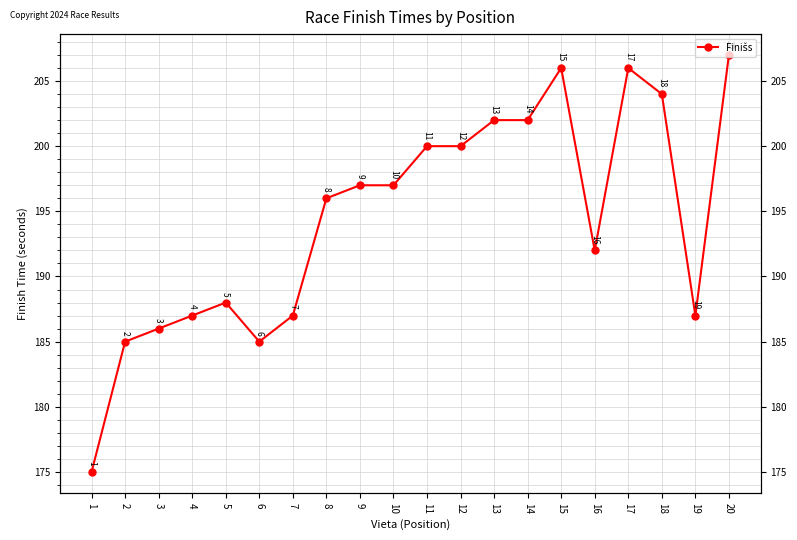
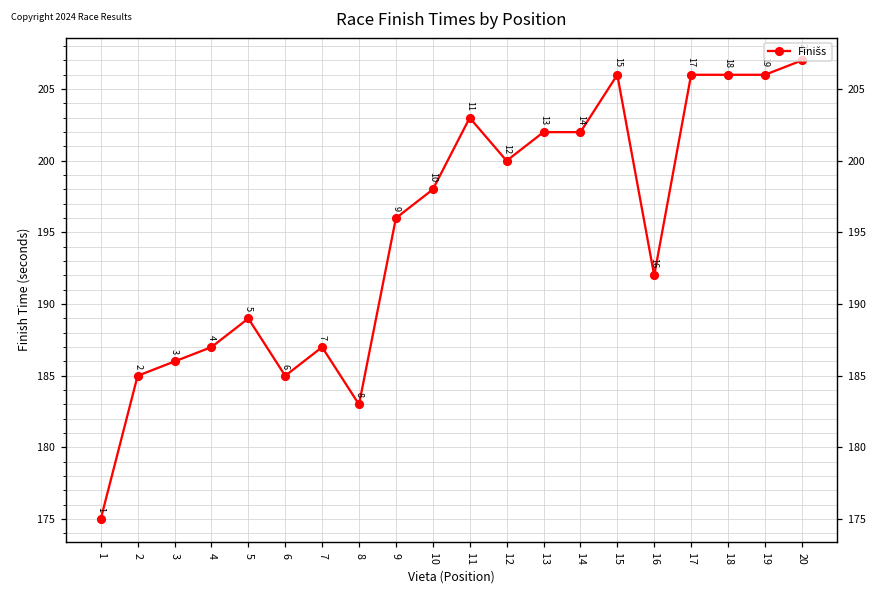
5: 188 -> 189
8: 196 -> 183
9: 197 -> 196
10: 197 -> 198
11: 200 -> 203
18: 204 -> 206
19: 187 -> 206
